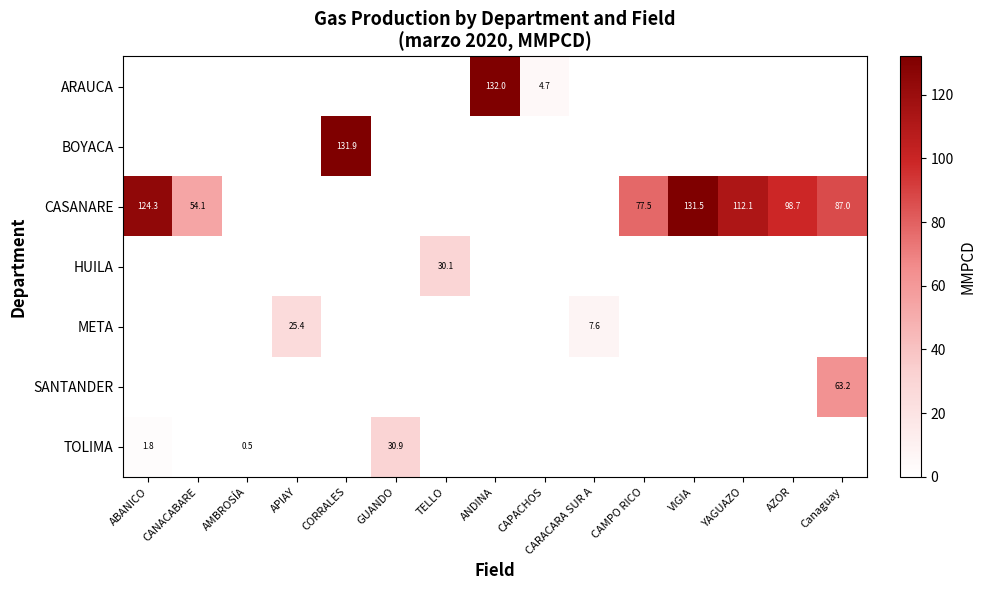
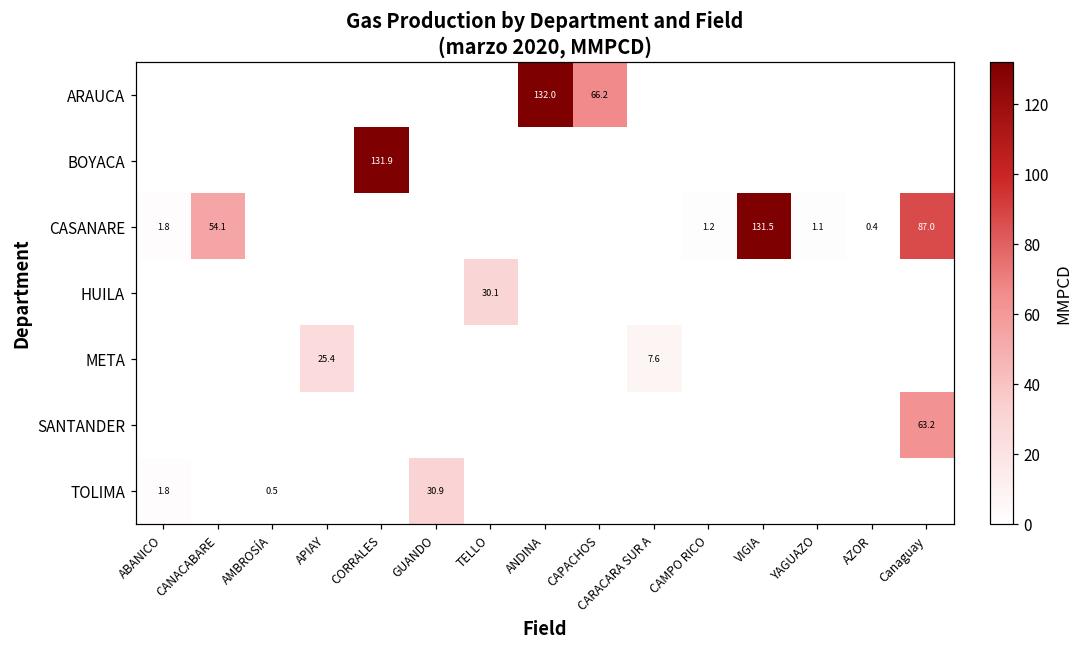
ARAUCA, CAPACHOS: 4.7 -> 66.2
CASANARE, ABANICO: 124.3 -> 1.8
CASANARE, CAMPO RICO: 77.5 -> 1.2
CASANARE, YAGUAZO: 112.1 -> 1.1
CASANARE, AZOR: 98.7 -> 0.4
